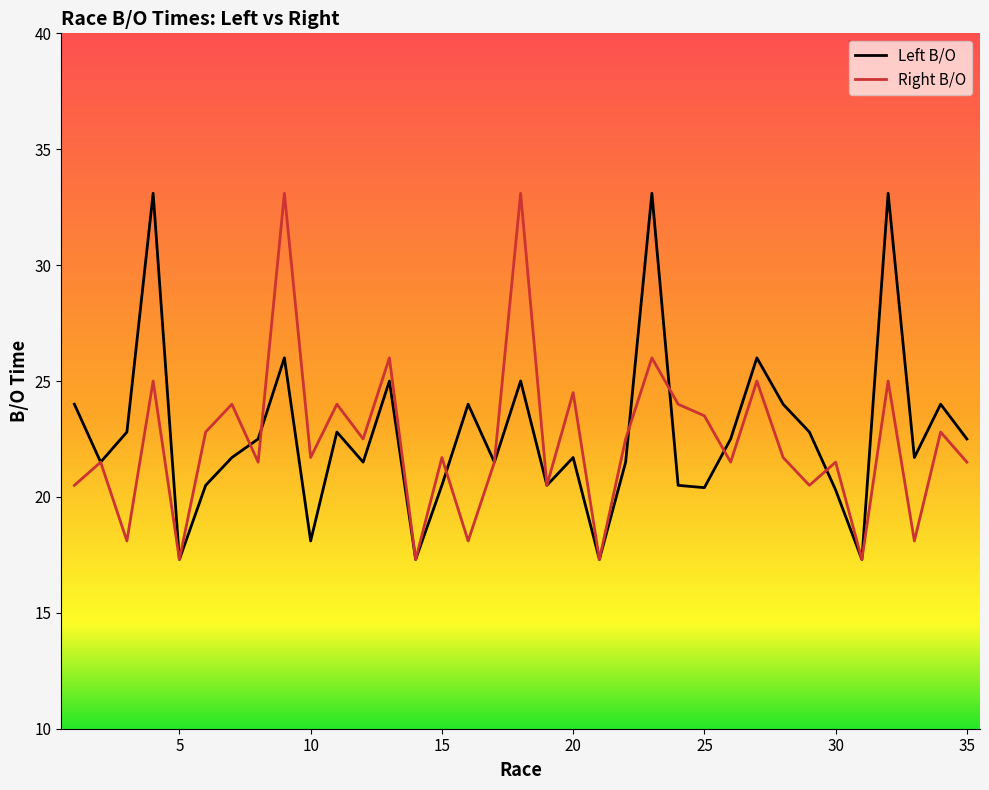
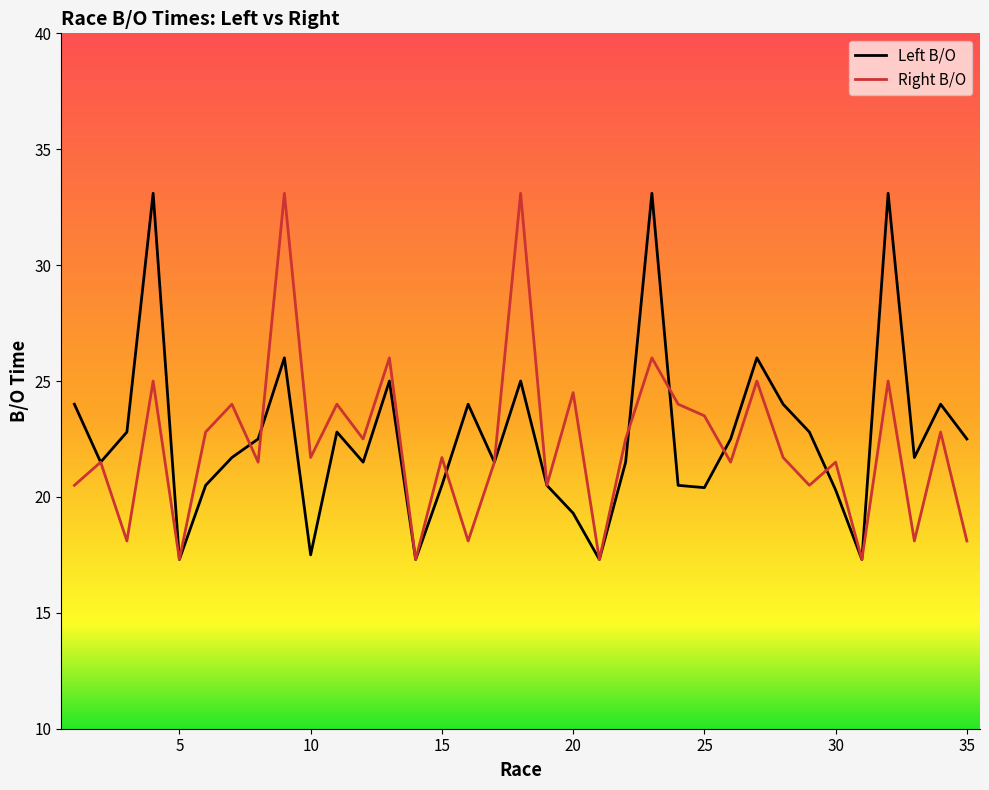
Left B/O, 10: 18.1 -> 17.5
Left B/O, 20: 21.7 -> 19.3
Right B/O, 35: 21.5 -> 18.1
